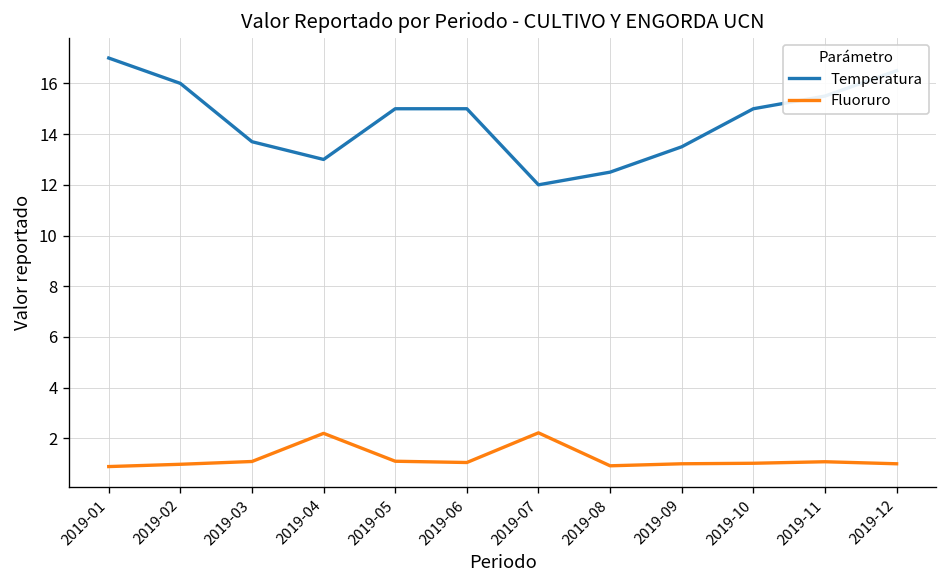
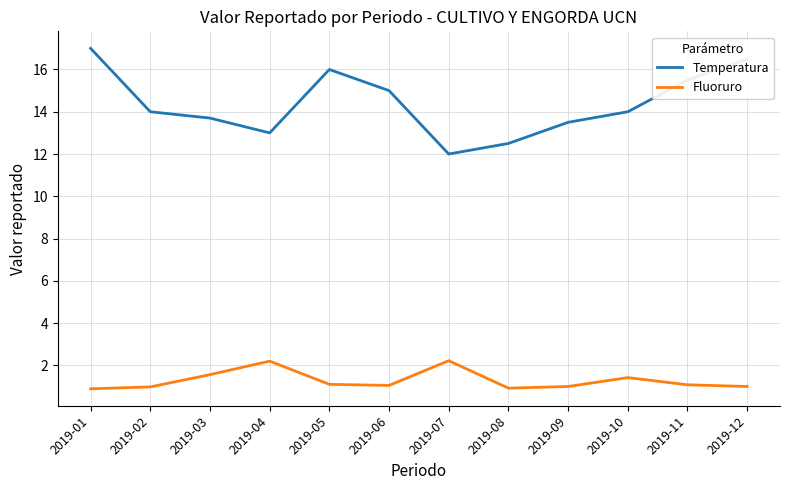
Temperatura, 2019-02: 16 -> 14
Fluoruro, 2019-03: 1.1 -> 1.6
Temperatura, 2019-05: 15 -> 16
Temperatura, 2019-10: 15 -> 14
Fluoruro, 2019-10: 1.0 -> 1.4
